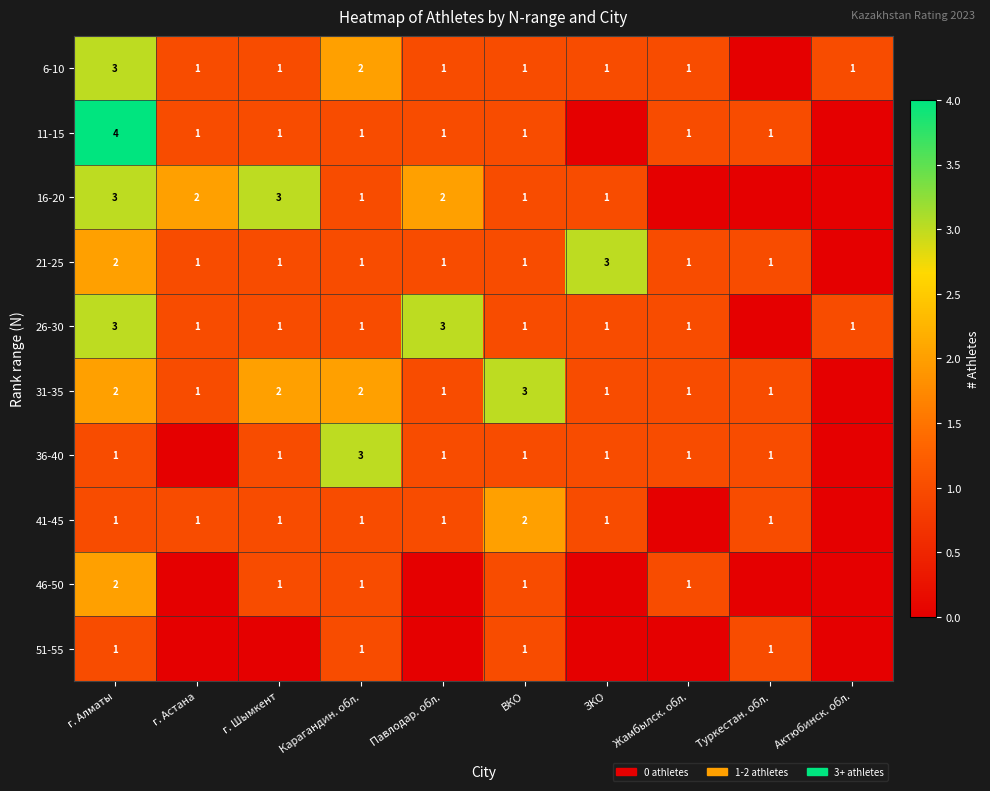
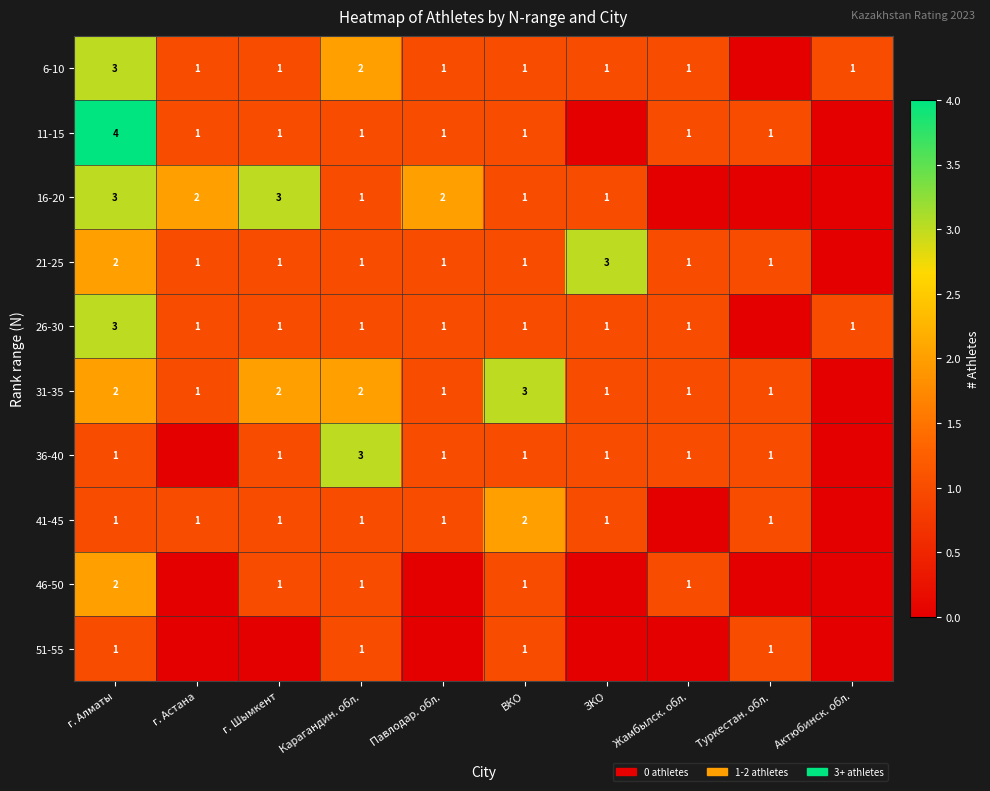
26-30, Павлодар. обл.: 3 -> 1
